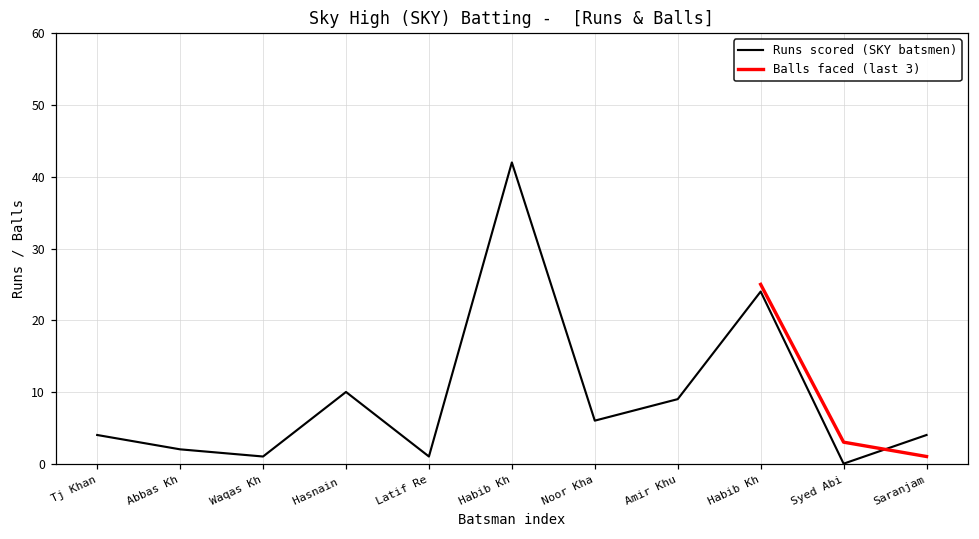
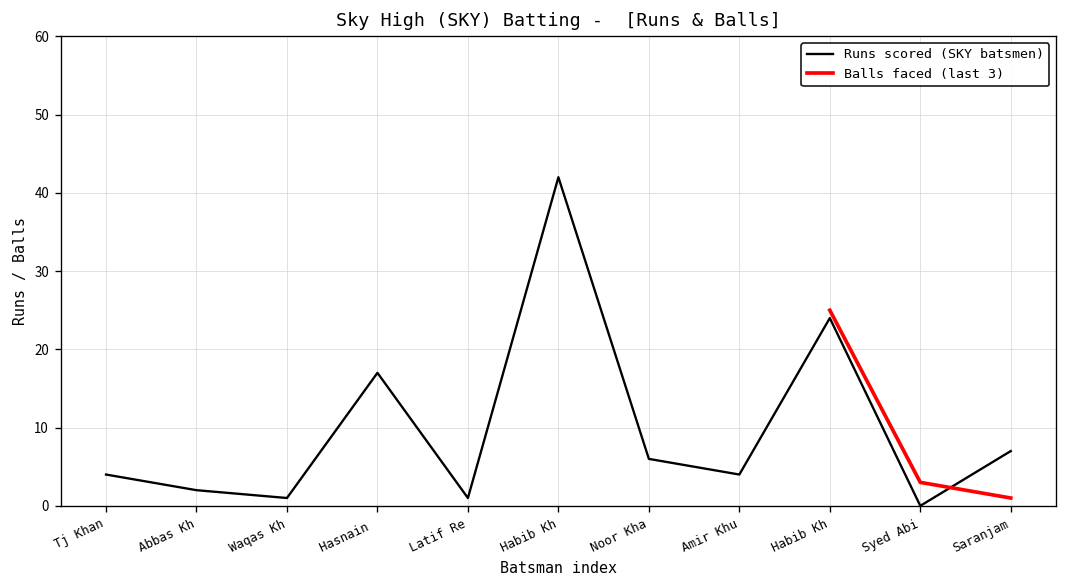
Runs scored (SKY batsmen), Hasnain: 10 -> 17
Runs scored (SKY batsmen), Amir Khu: 9 -> 4
Runs scored (SKY batsmen), Saranjam: 4 -> 7
